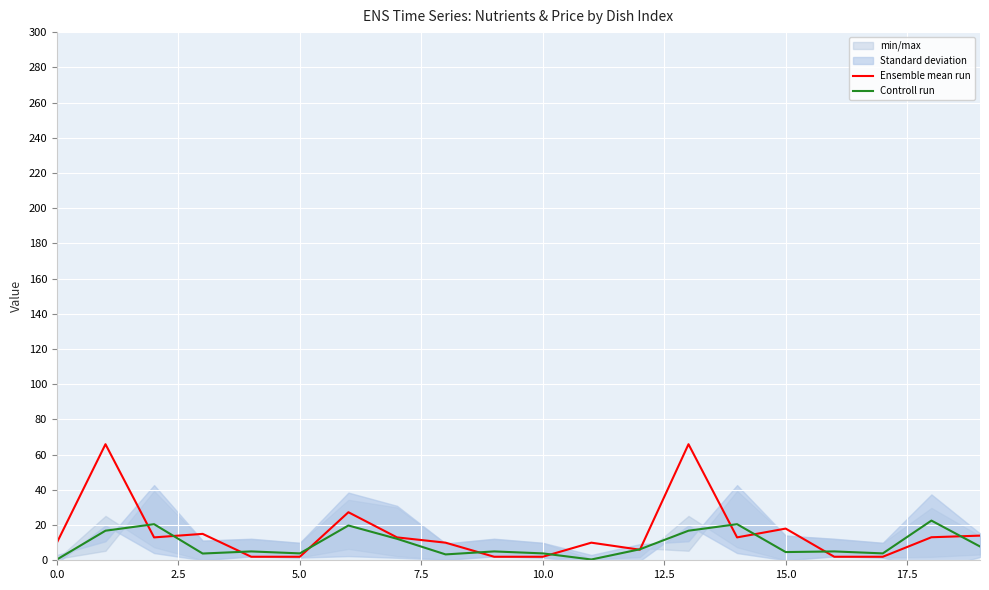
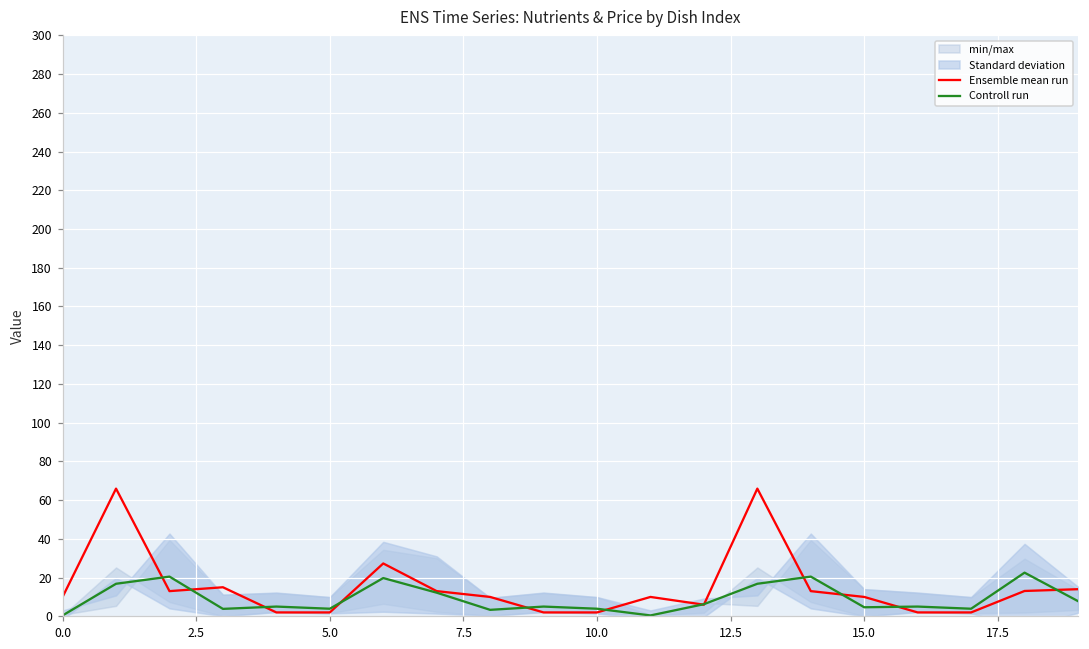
Ensemble mean run, 15.0: 18 -> 10
